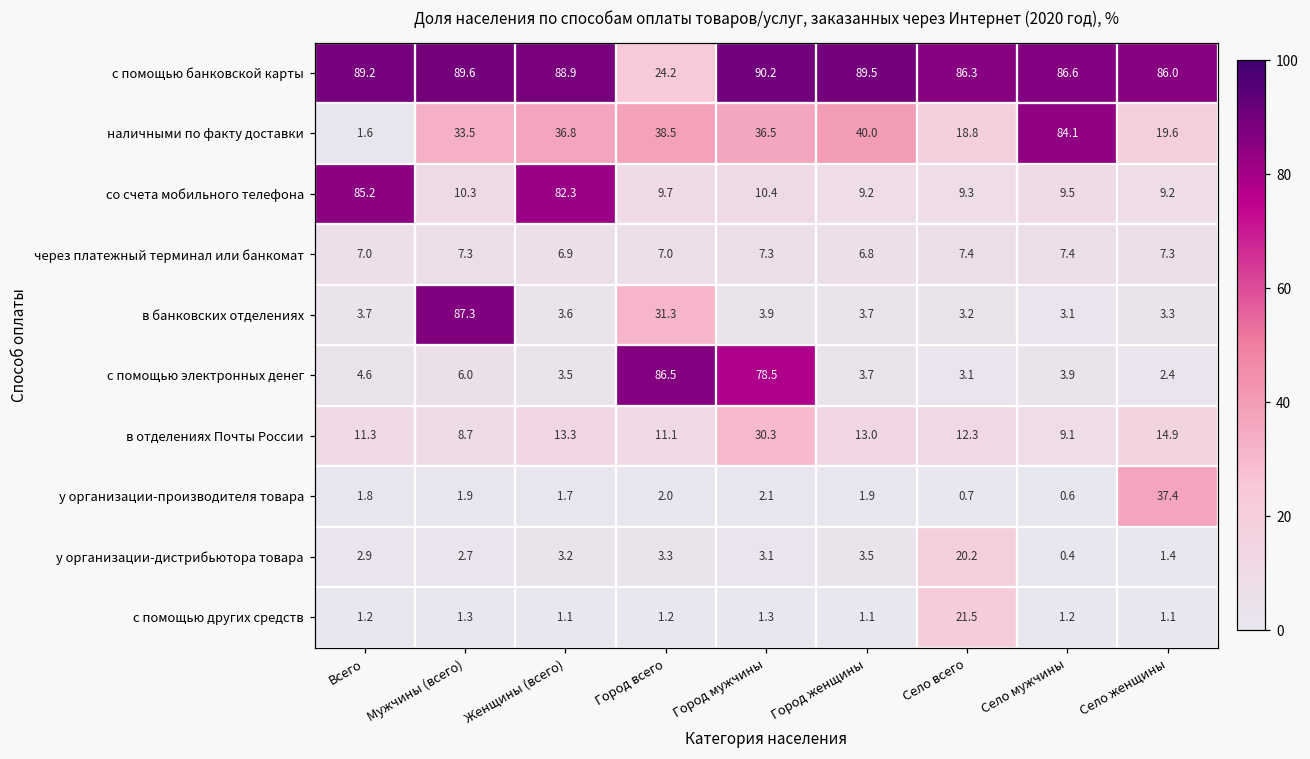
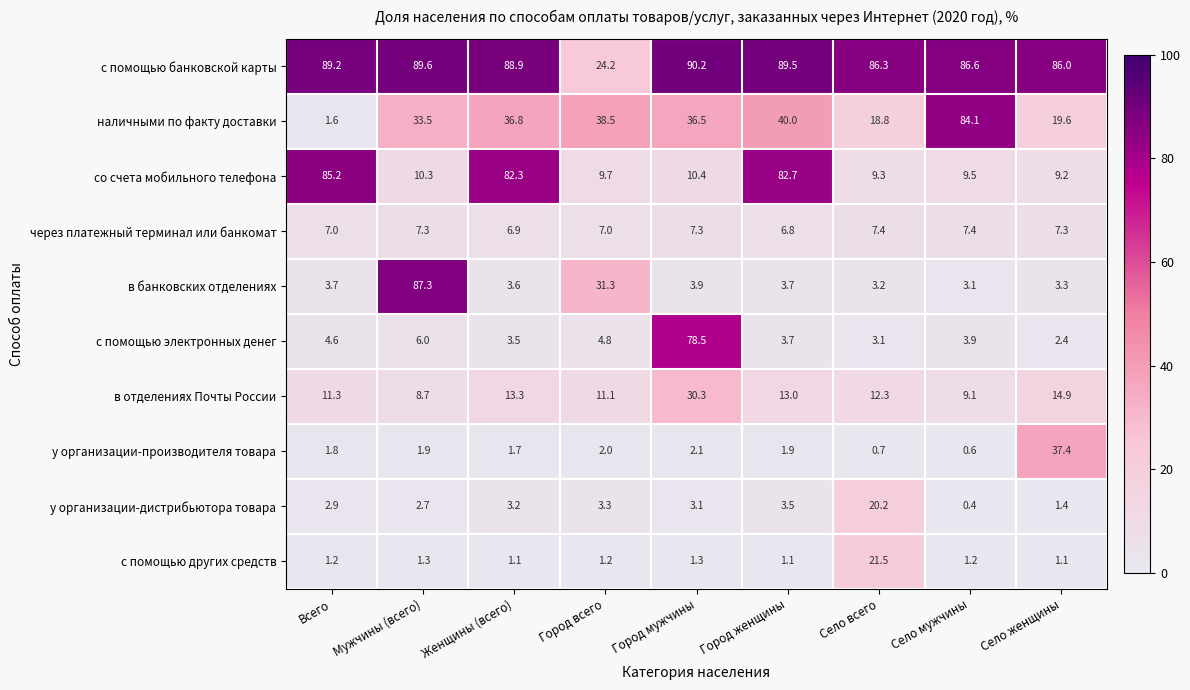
со счета мобильного телефона, Город женщины: 9.2 -> 82.7
с помощью электронных денег, Город всего: 86.5 -> 4.8
